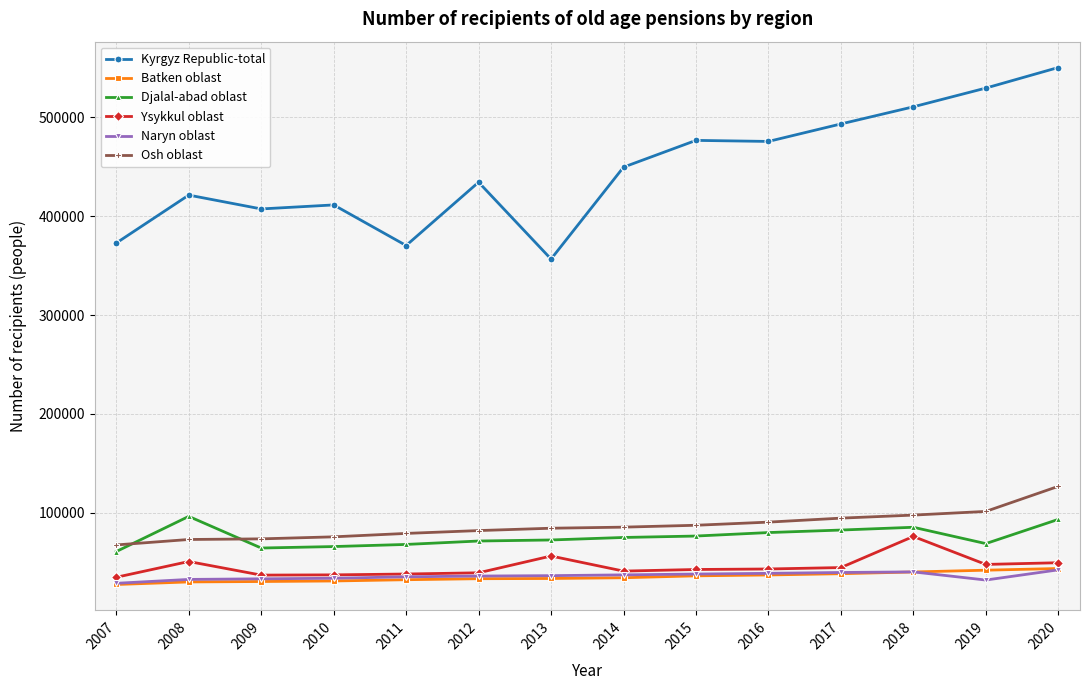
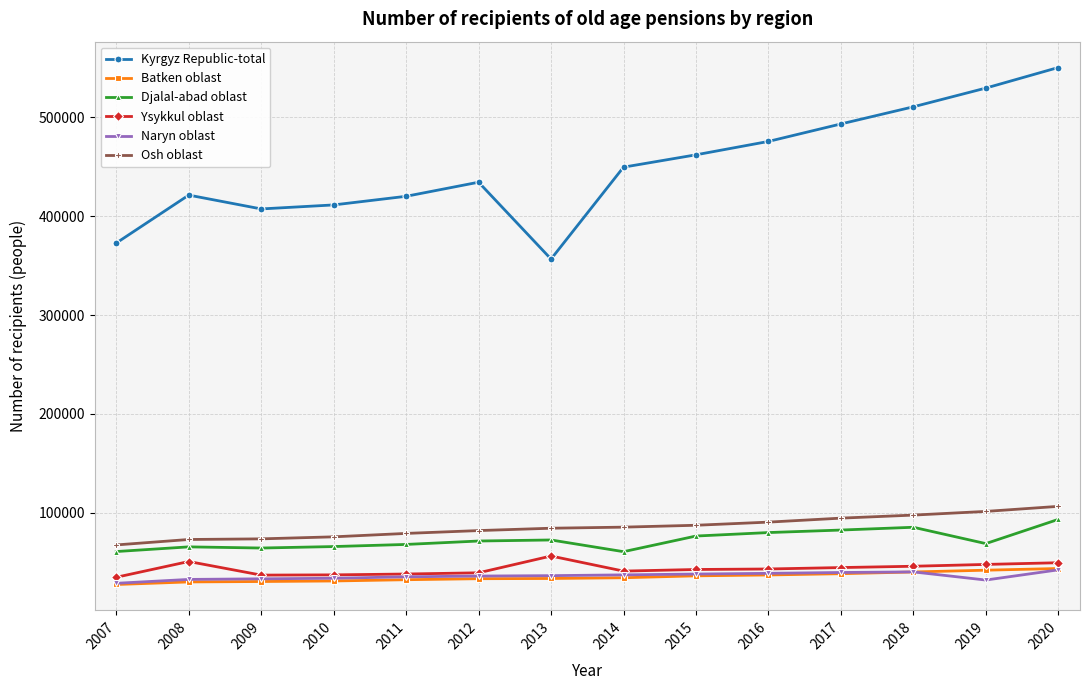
Djalal-abad oblast, 2008: 100000 -> 70000
Kyrgyz Republic-total, 2011: 370000 -> 420000
Djalal-abad oblast, 2014: 70000 -> 60000
Kyrgyz Republic-total, 2015: 480000 -> 460000
Ysykkul oblast, 2018: 80000 -> 50000
Osh oblast, 2020: 130000 -> 110000
